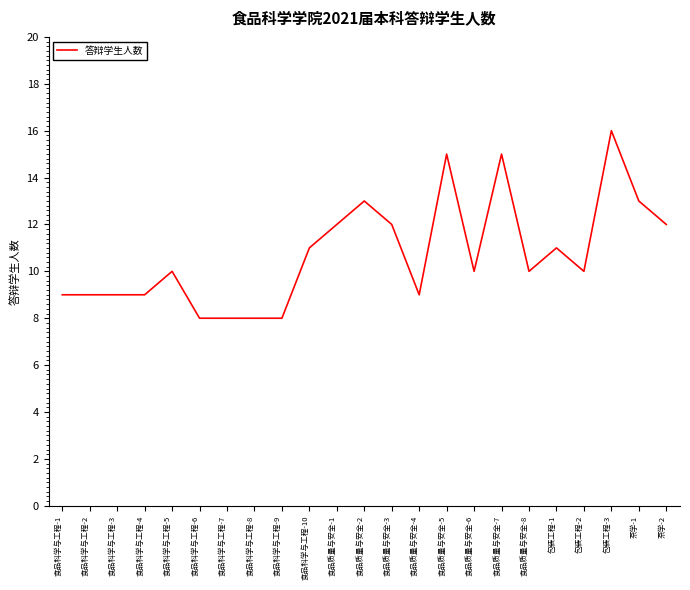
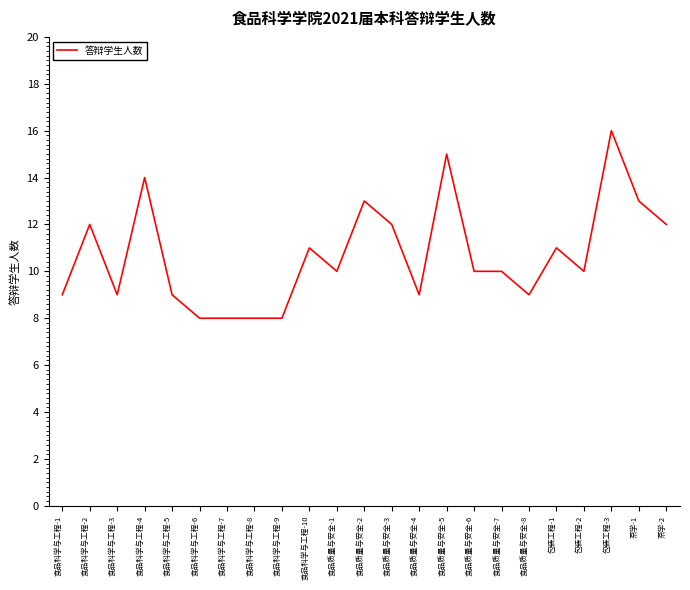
食品科学与工程-2: 9 -> 12
食品科学与工程-4: 9 -> 14
食品科学与工程-5: 10 -> 9
食品质量与安全-1: 12 -> 10
食品质量与安全-7: 15 -> 10
食品质量与安全-8: 10 -> 9
